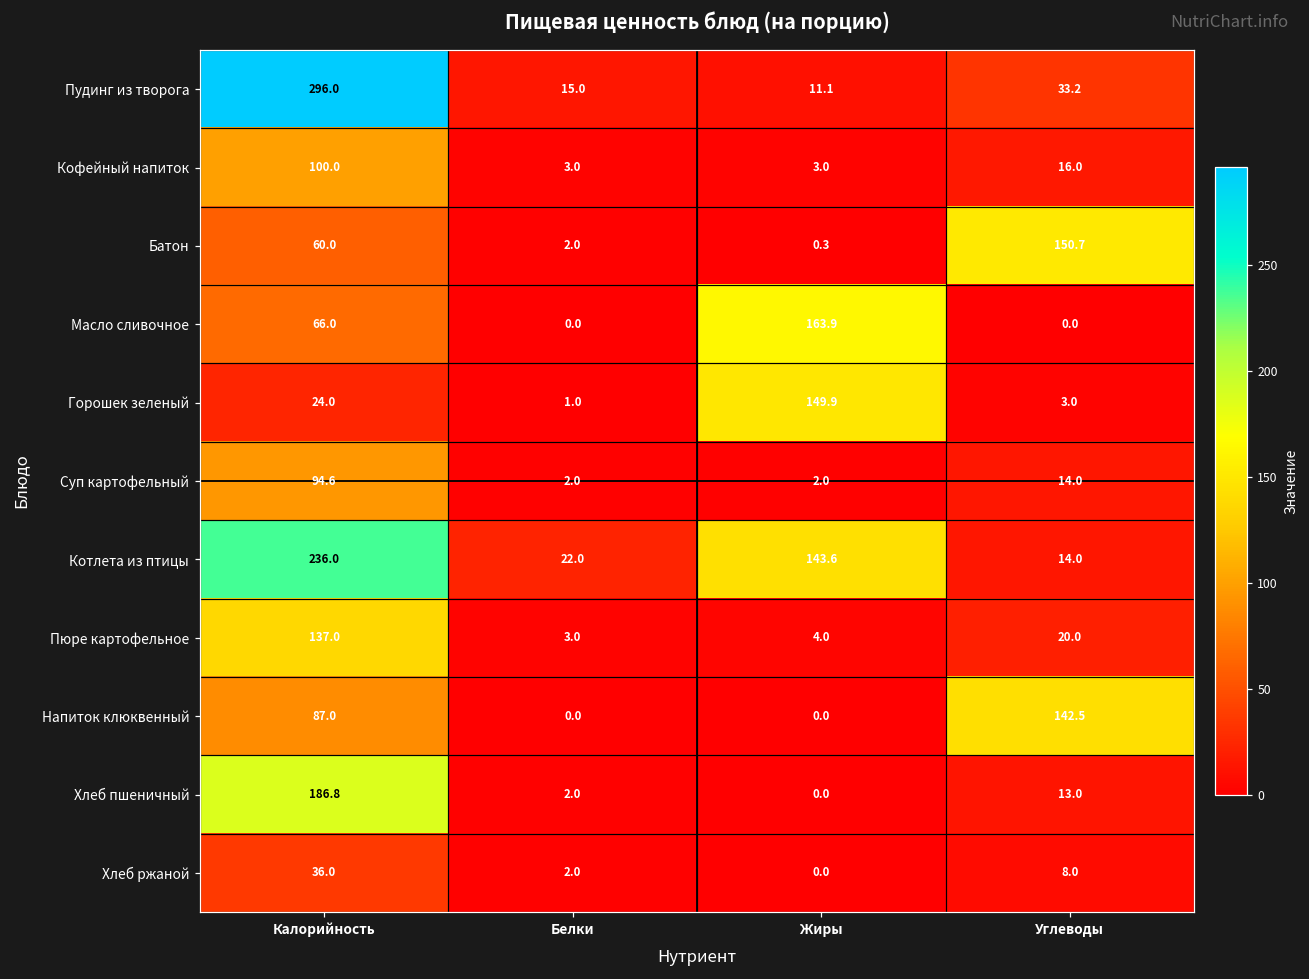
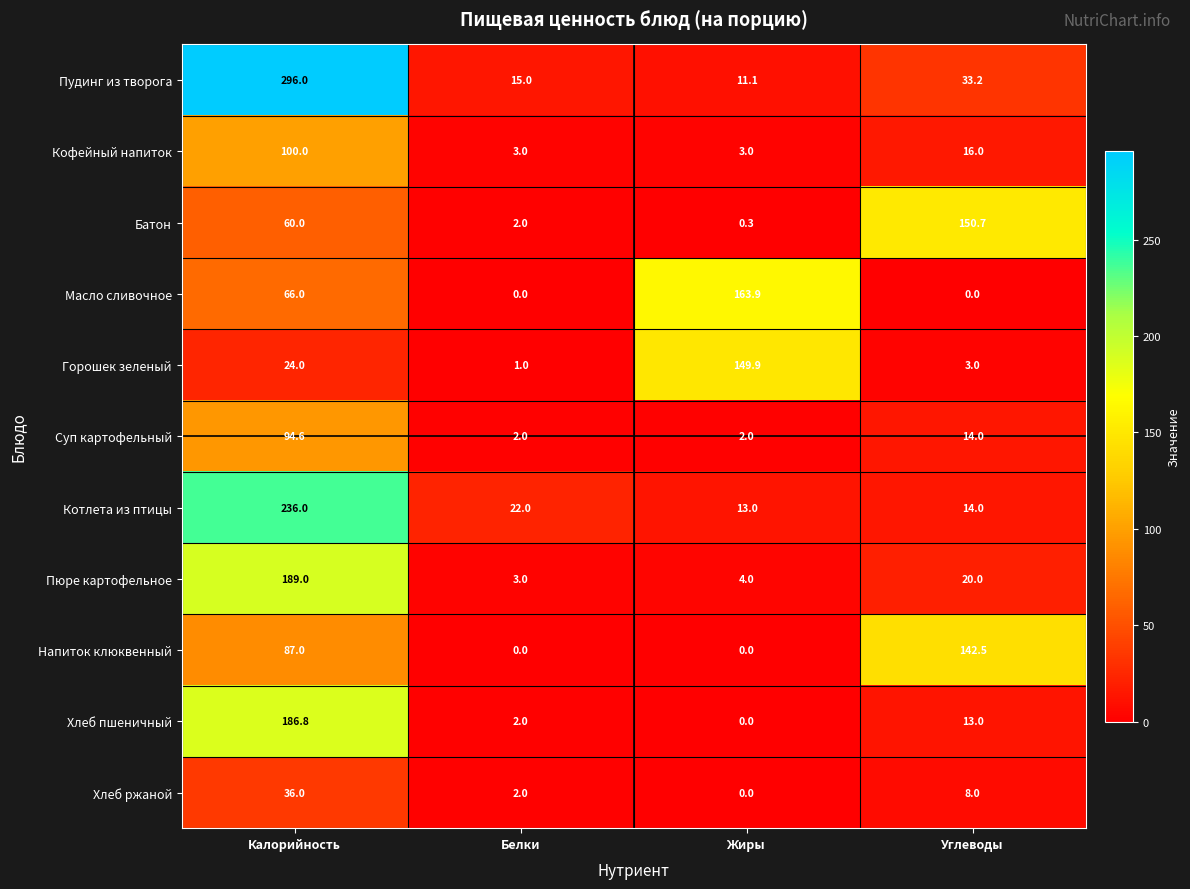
Котлета из птицы, Жиры: 143.6 -> 13.0
Пюре картофельное, Калорийность: 137.0 -> 189.0
